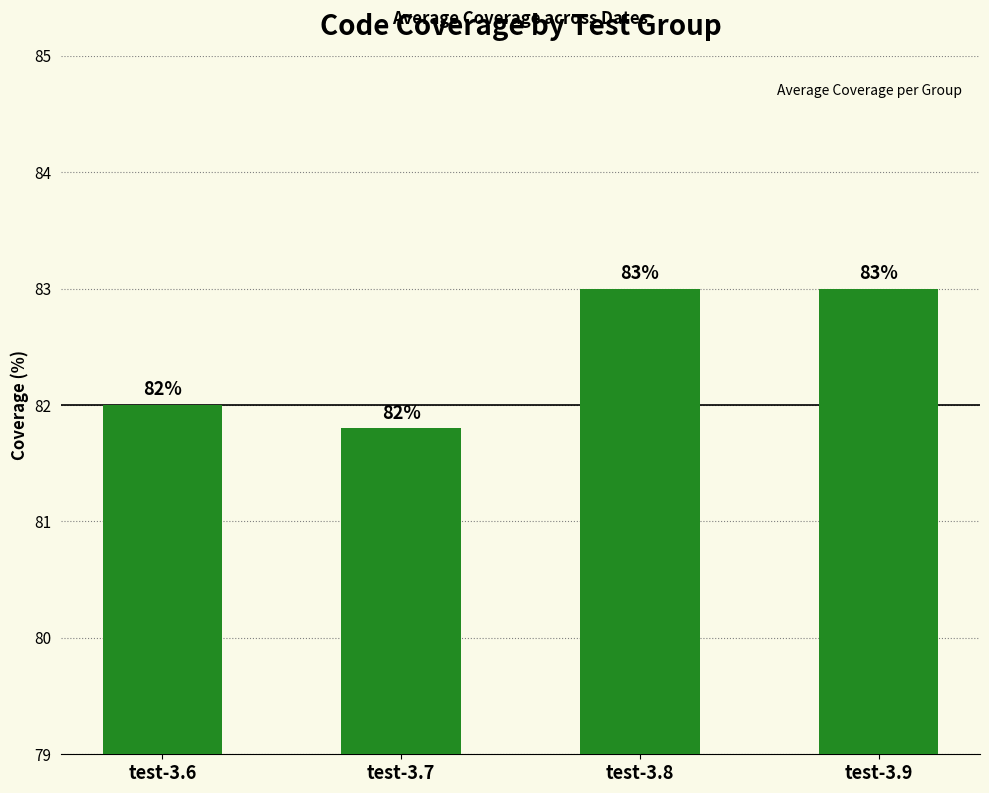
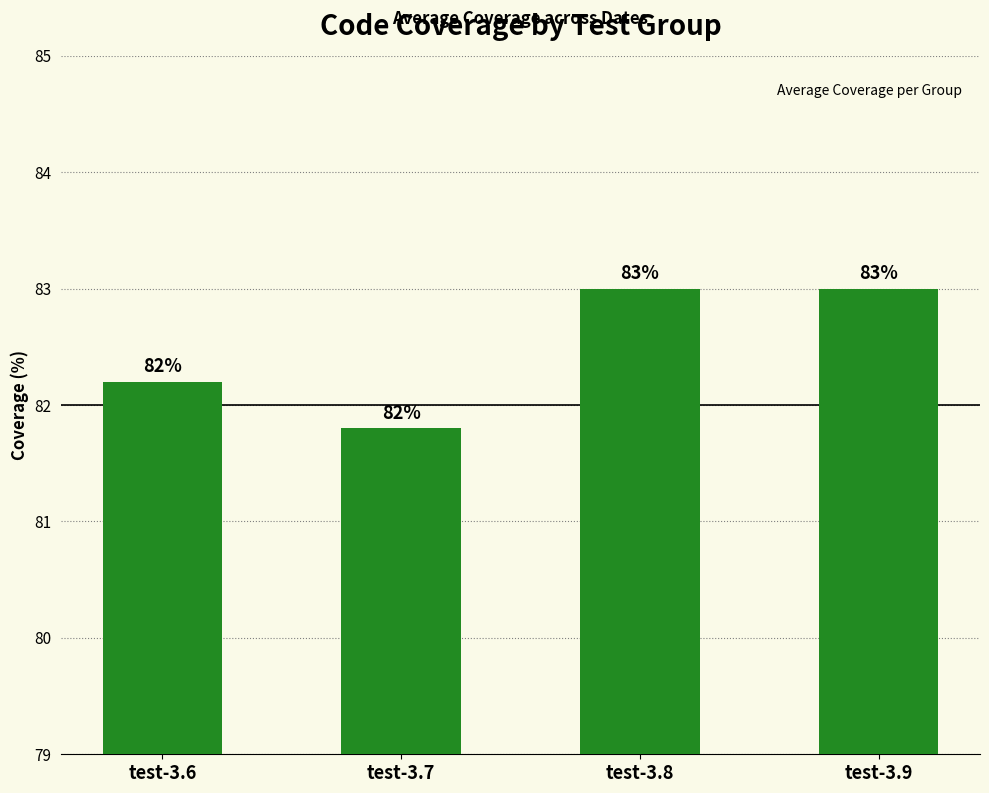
test-3.6: 82.0 -> 82.2
